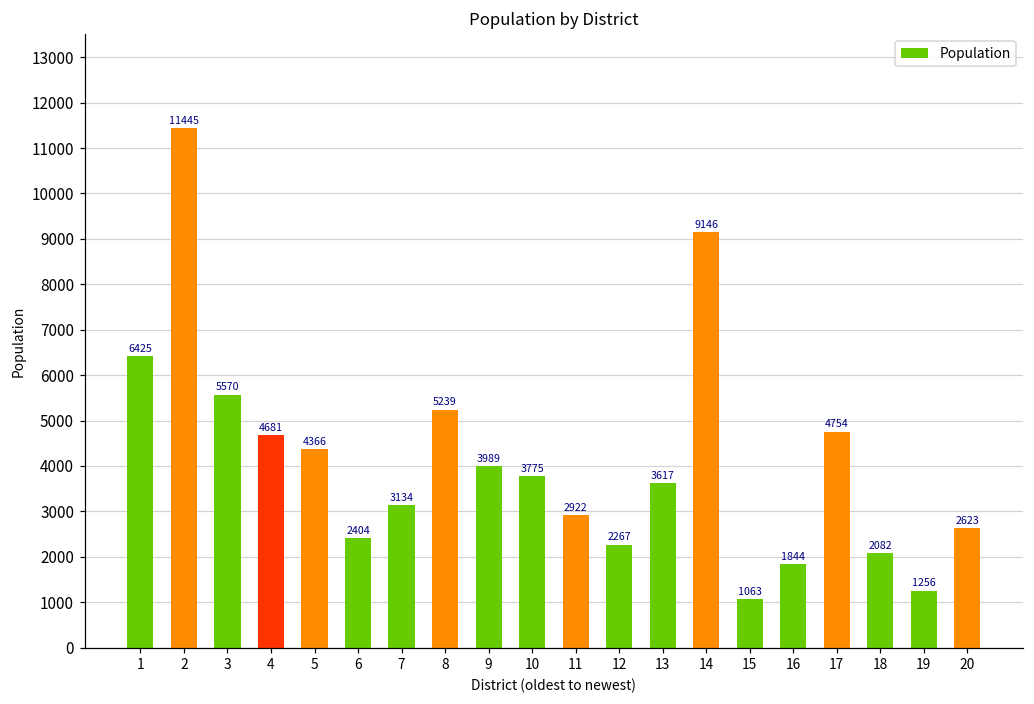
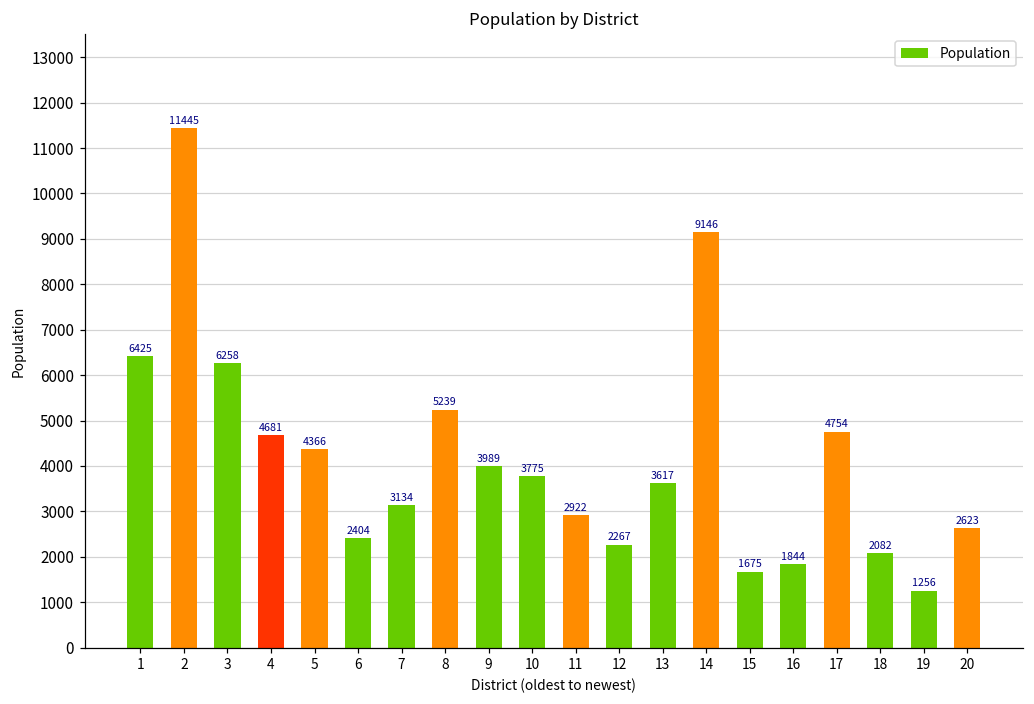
3: 5570 -> 6258
15: 1063 -> 1675
